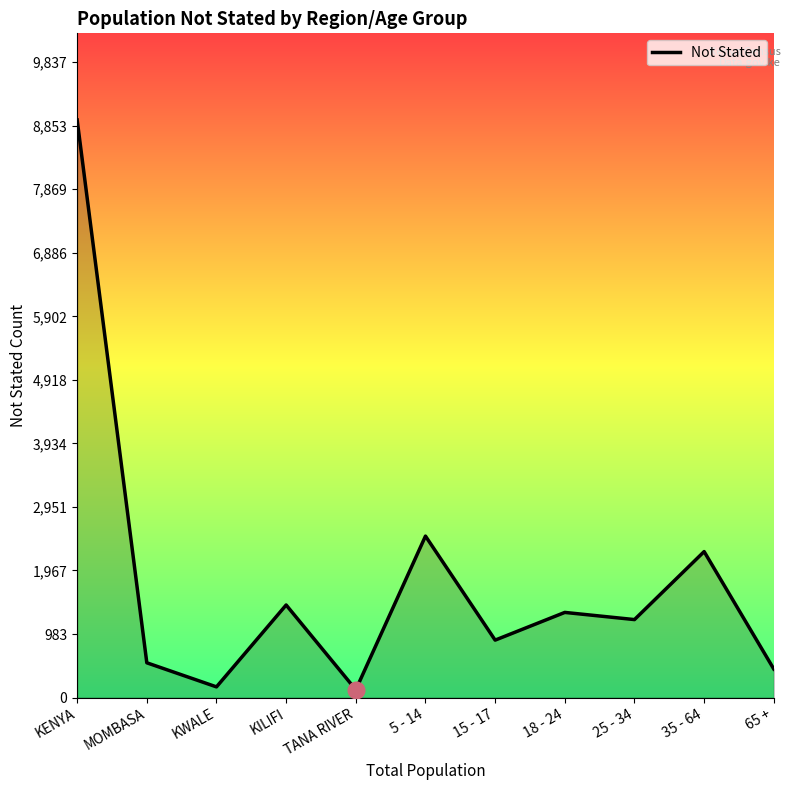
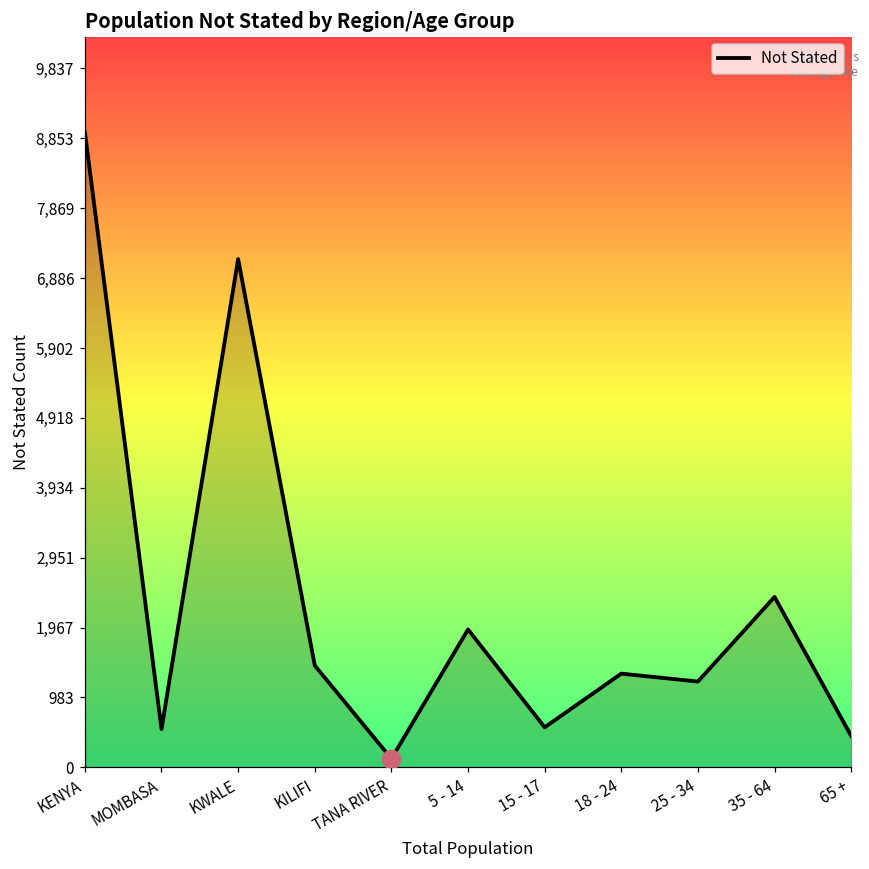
Not Stated, KWALE: 200 -> 7,200
Not Stated, 5 - 14: 2,500 -> 1,900
Not Stated, 15 - 17: 900 -> 600
Not Stated, 35 - 64: 2,300 -> 2,400
